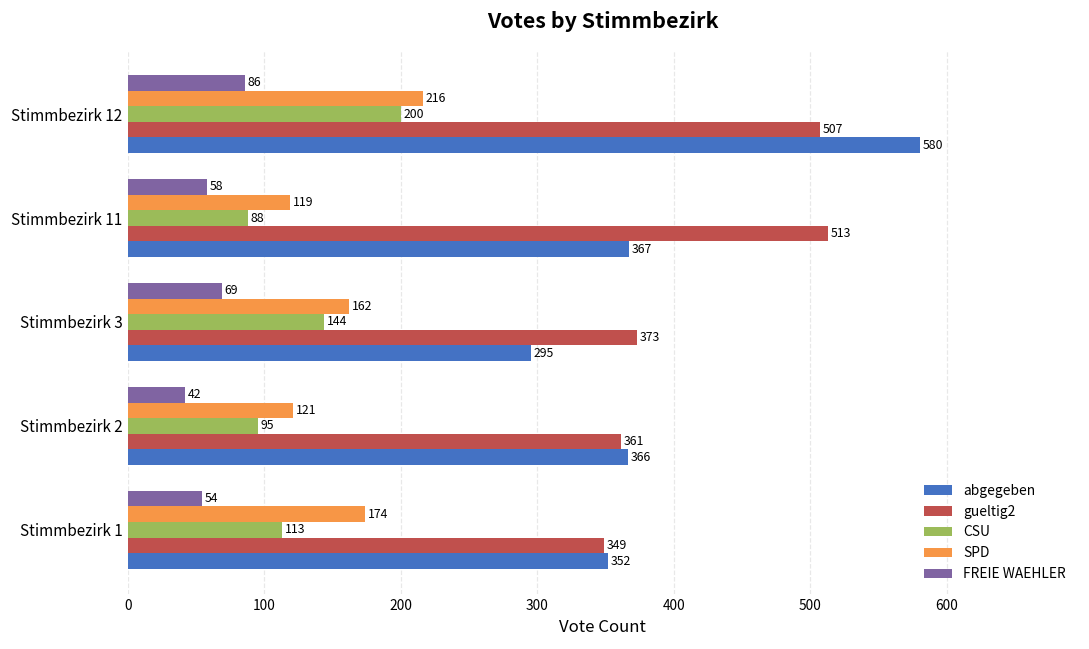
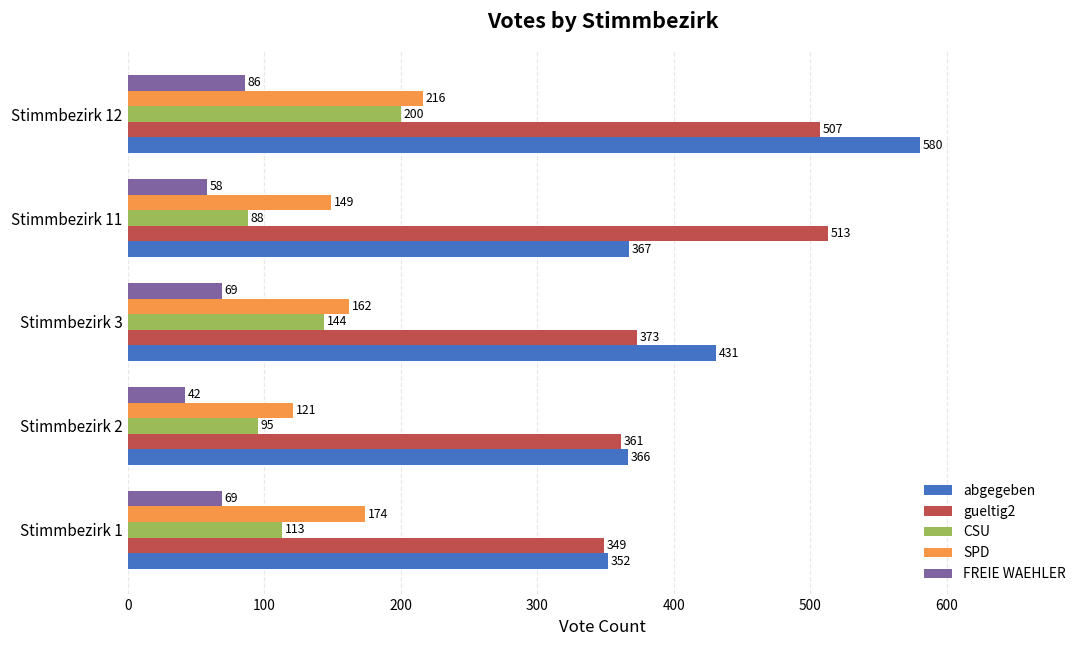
SPD, Stimmbezirk 11: 119 -> 149
abgegeben, Stimmbezirk 3: 295 -> 431
FREIE WAEHLER, Stimmbezirk 1: 54 -> 69
